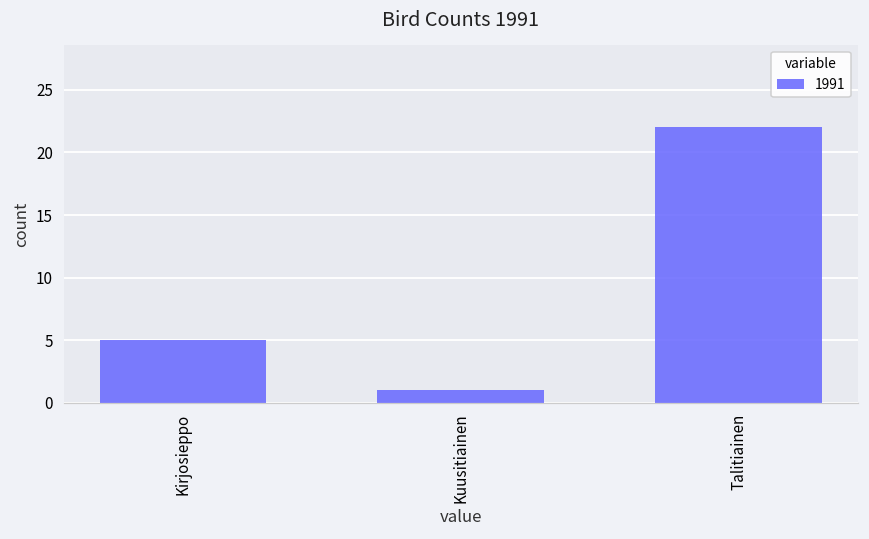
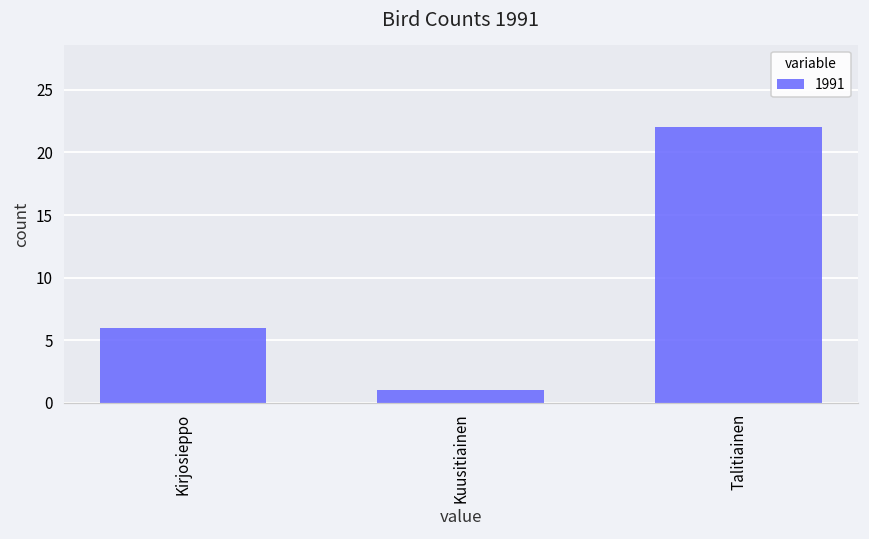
Kirjosieppo: 5 -> 6
